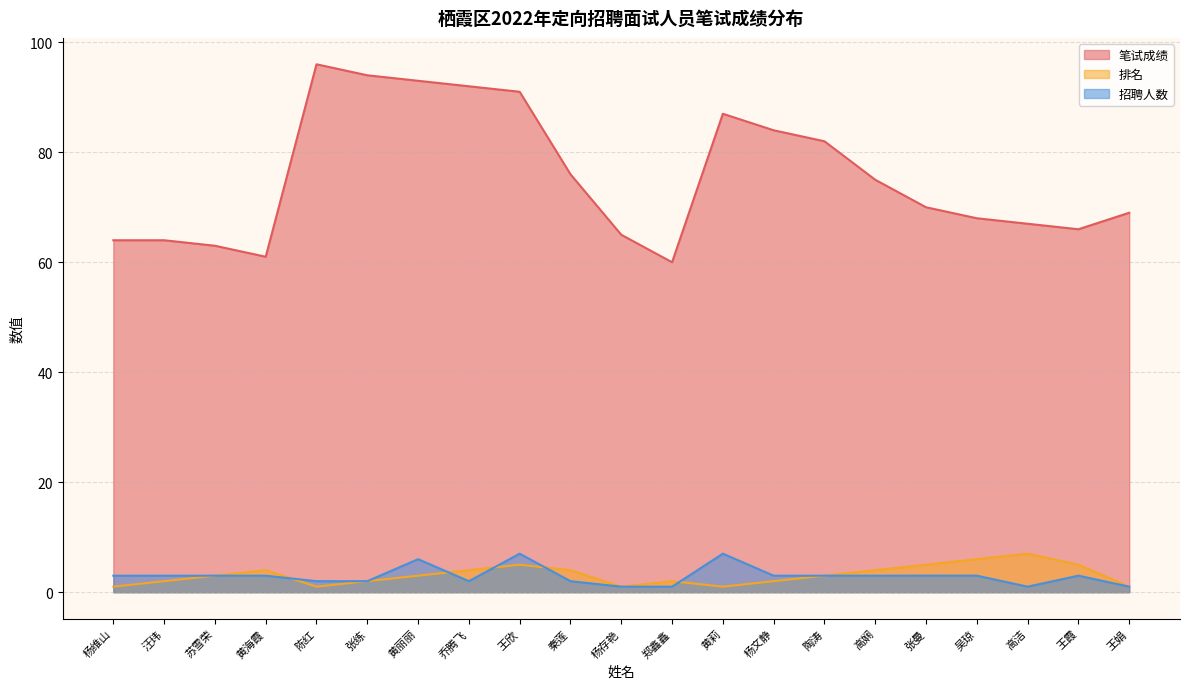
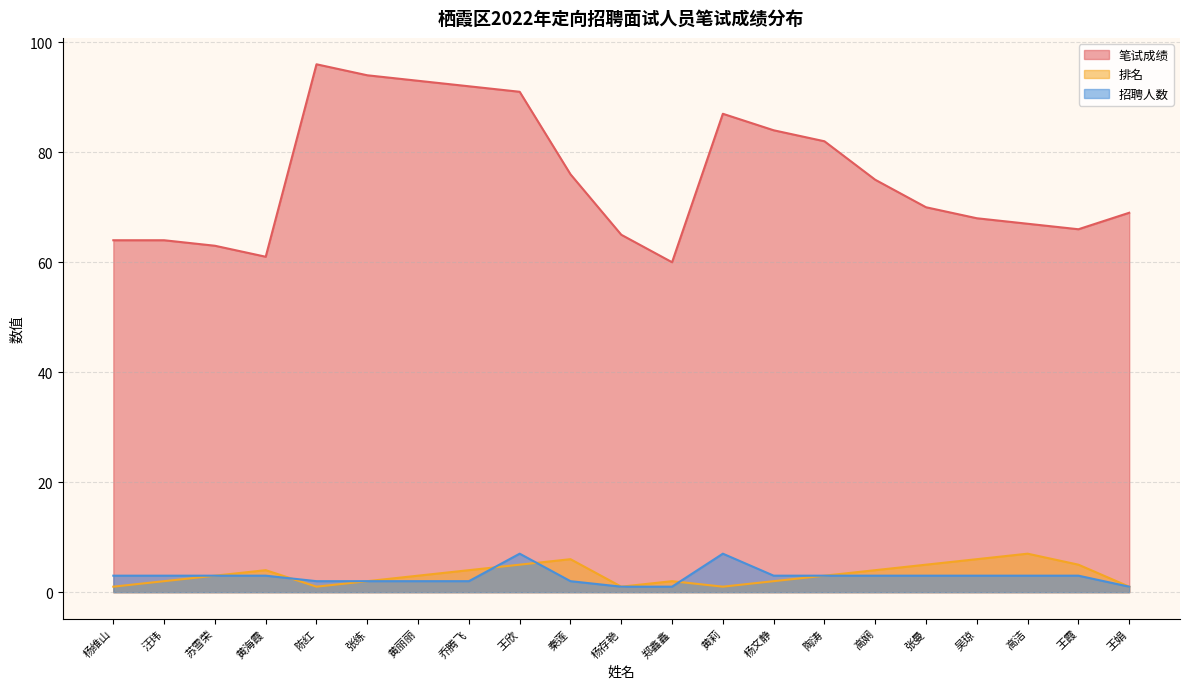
招聘人数, 黄丽丽: 6 -> 2
排名, 秦莲: 4 -> 6
招聘人数, 高洁: 1 -> 3
